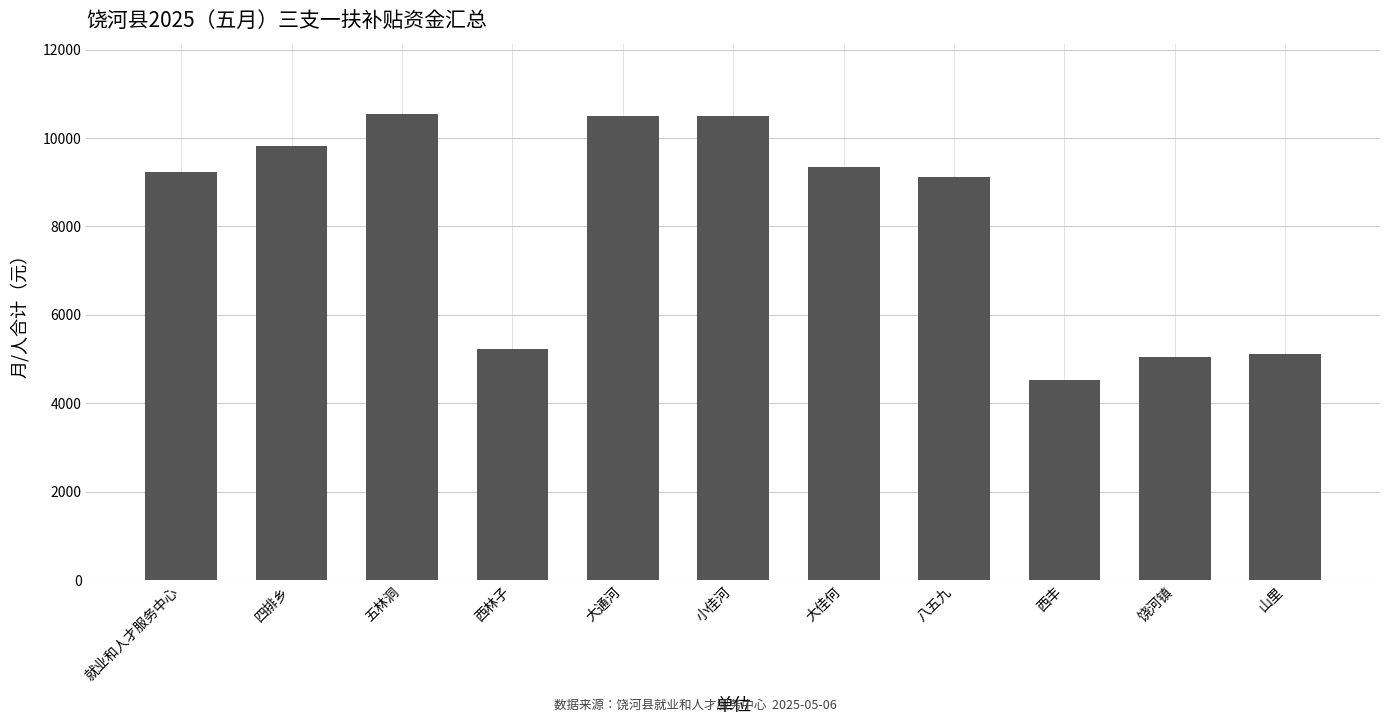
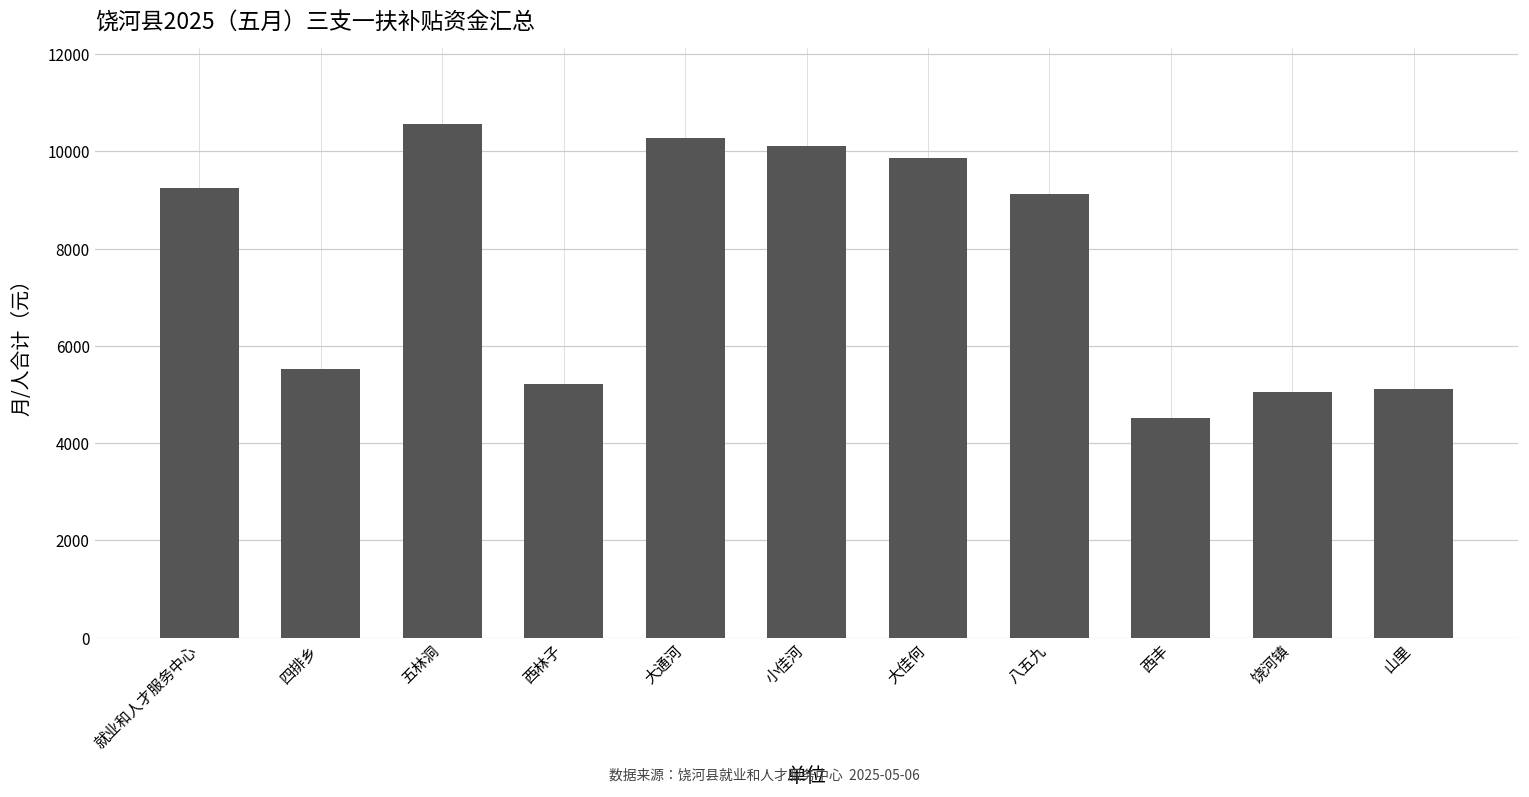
四排乡: 9800 -> 5500
大通河: 10500 -> 10300
小佳河: 10500 -> 10100
大佳何: 9400 -> 9900
